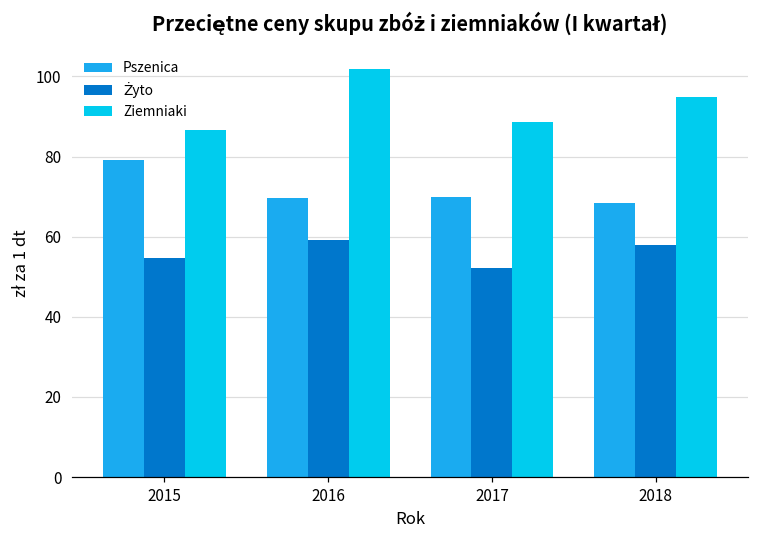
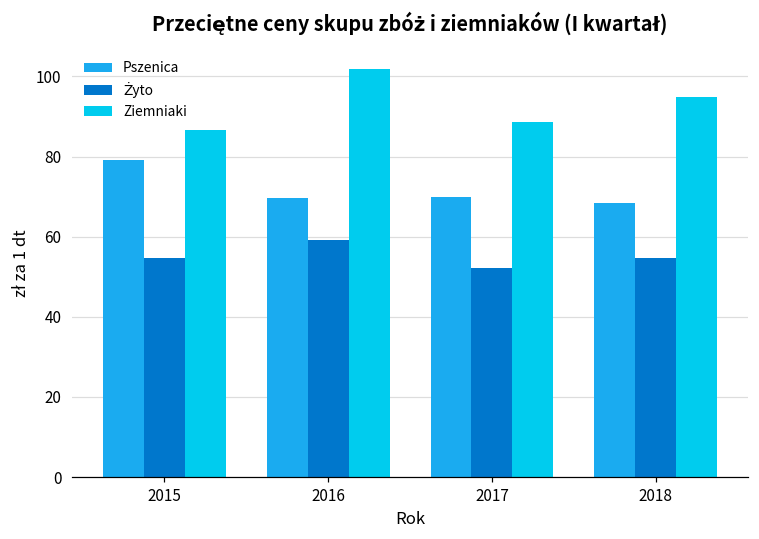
Żyto, 2018: 58 -> 55
